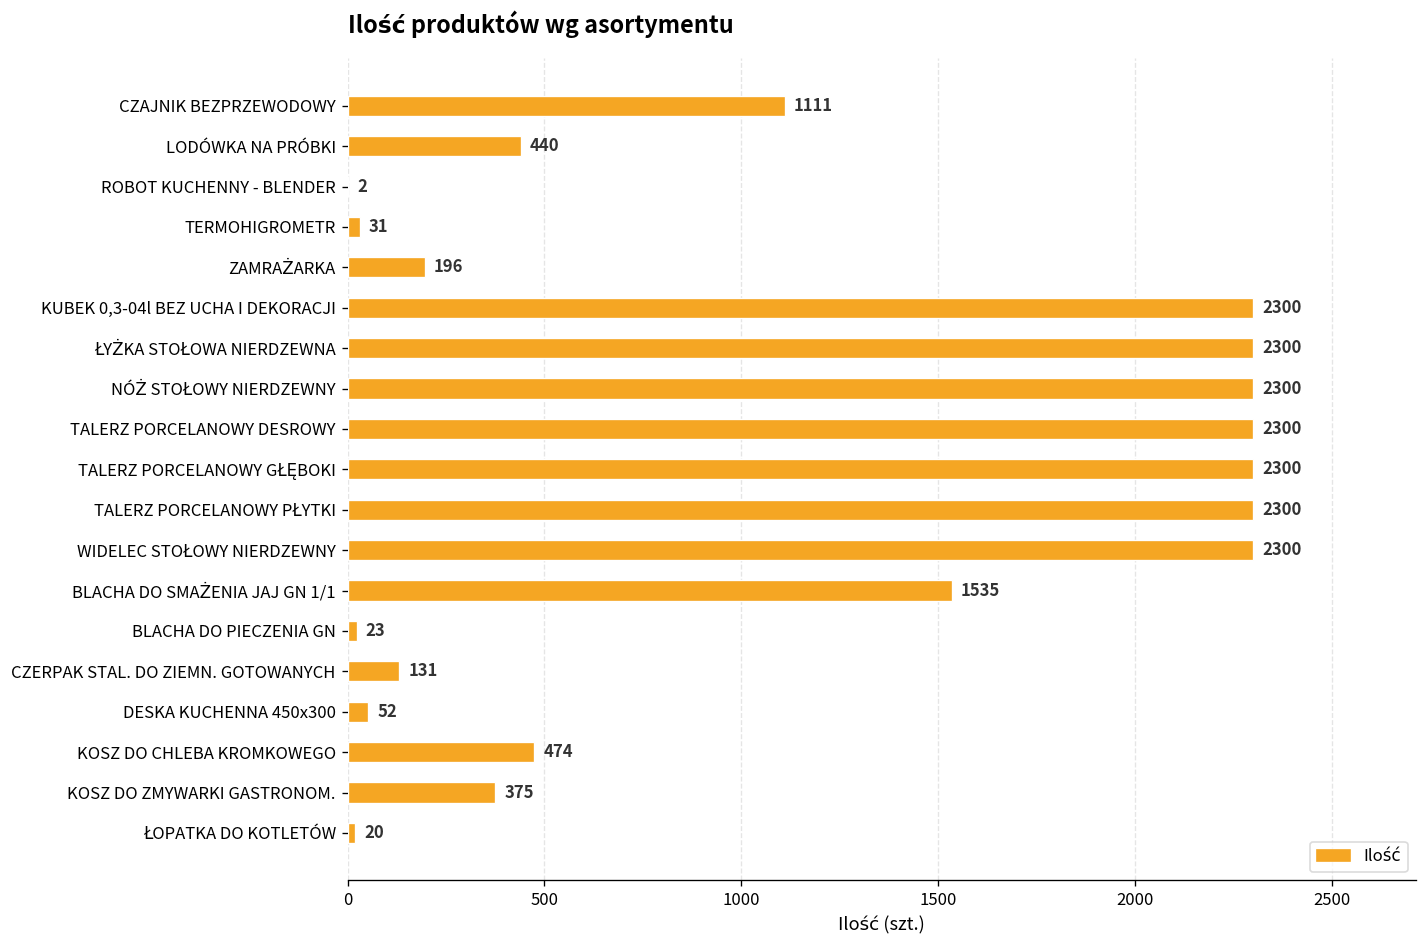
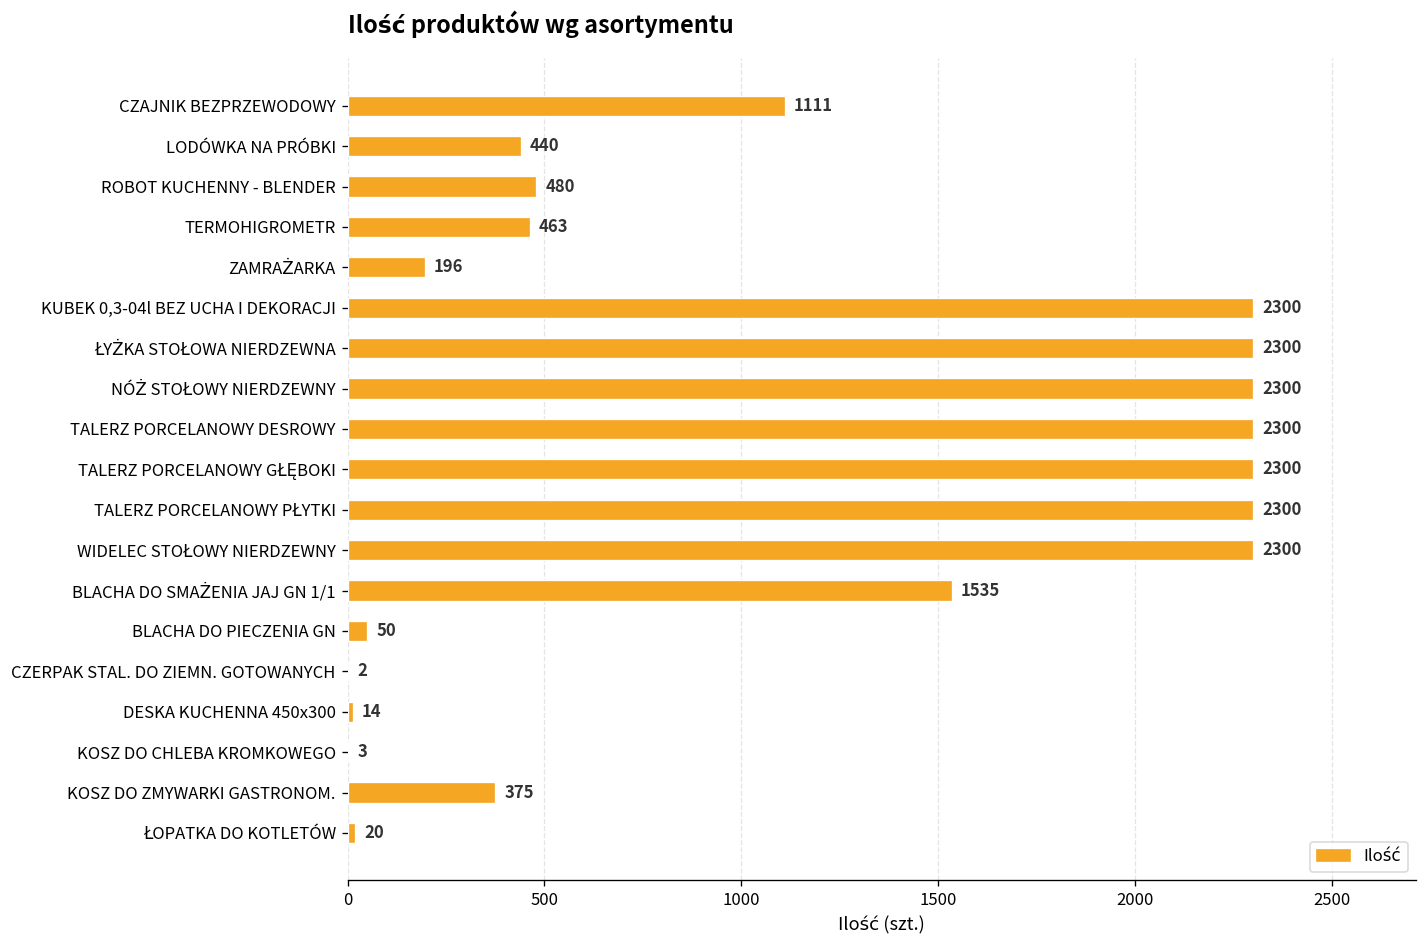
ROBOT KUCHENNY - BLENDER: 2 -> 480
TERMOHIGROMETR: 31 -> 463
BLACHA DO PIECZENIA GN: 23 -> 50
CZERPAK STAL. DO ZIEMN. GOTOWANYCH: 131 -> 2
DESKA KUCHENNA 450x300: 52 -> 14
KOSZ DO CHLEBA KROMKOWEGO: 474 -> 3
